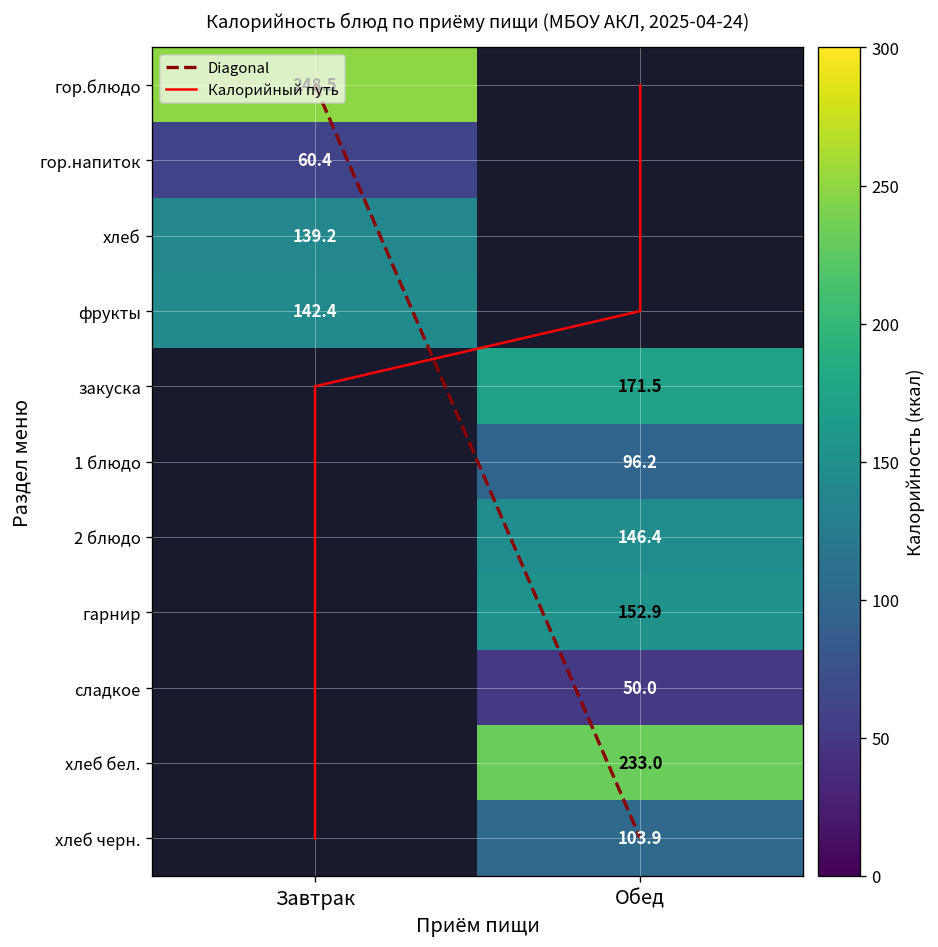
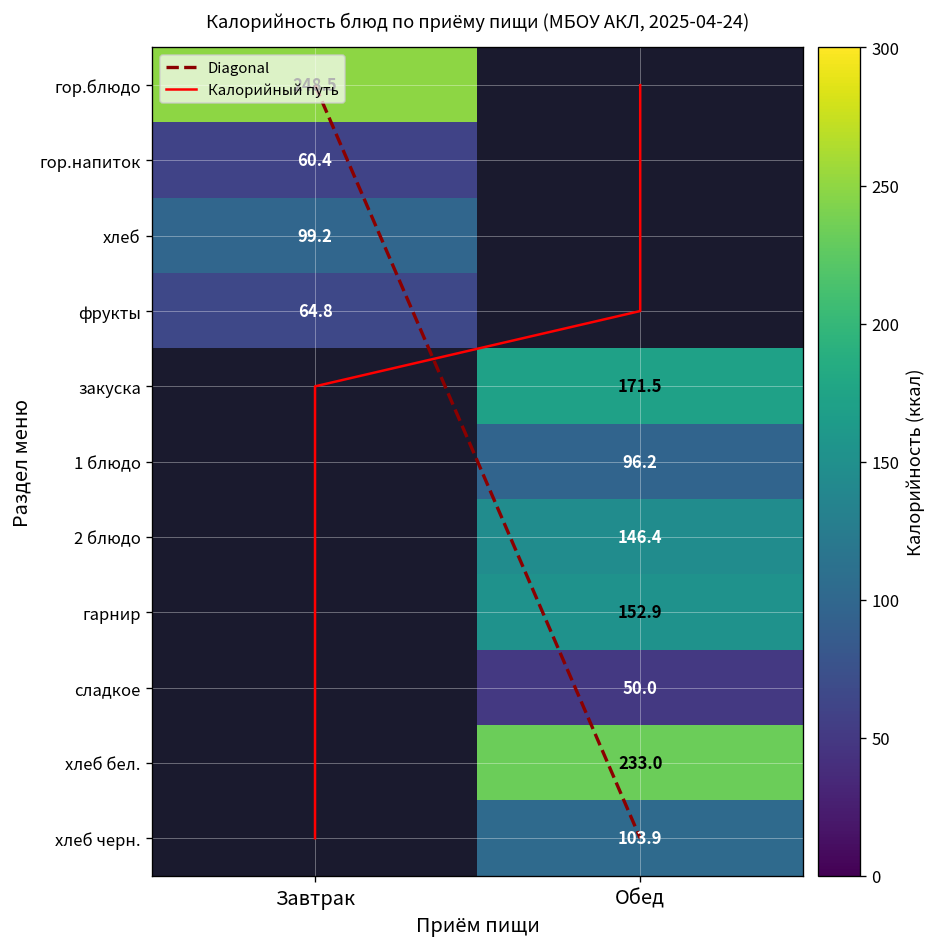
хлеб, Завтрак: 139.2 -> 99.2
фрукты, Завтрак: 142.4 -> 64.8
